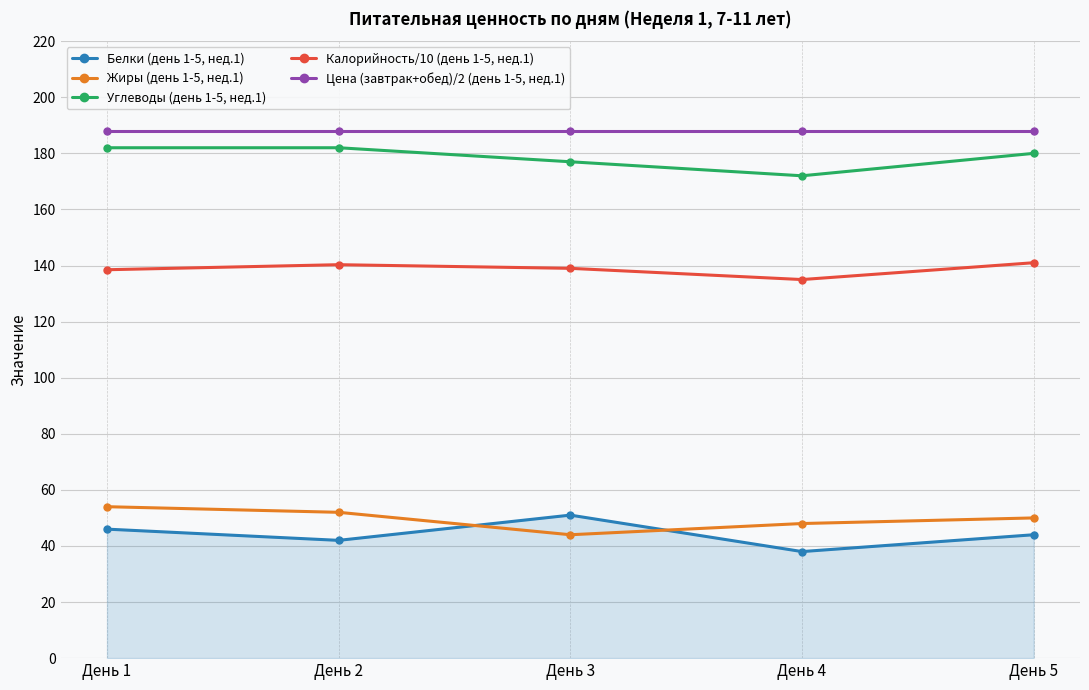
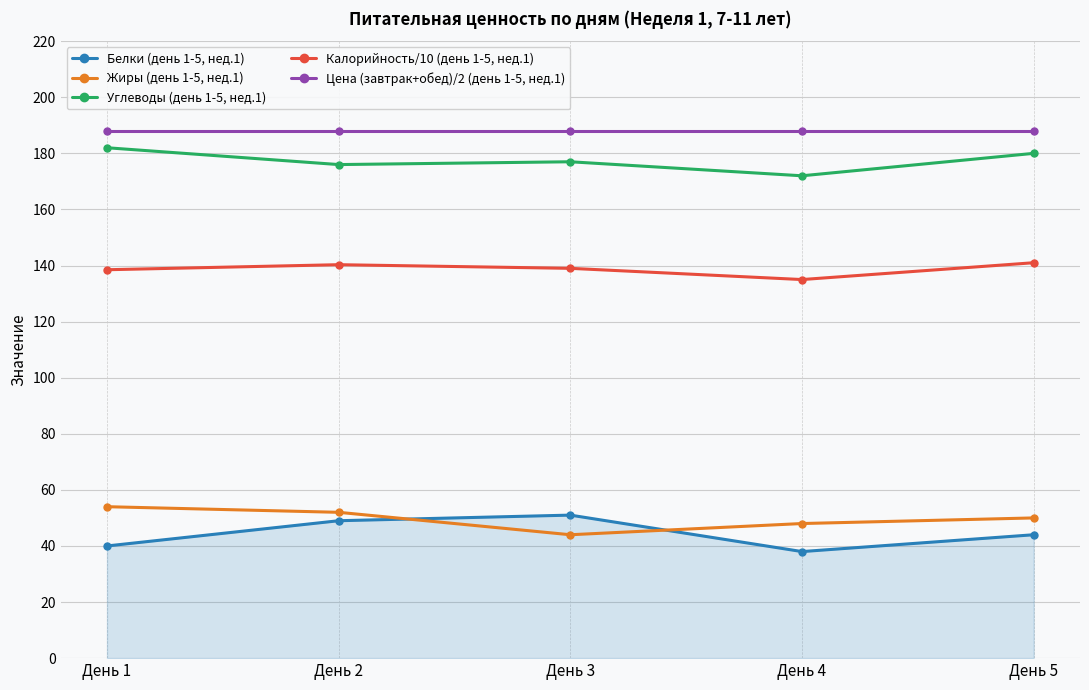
Белки (день 1-5, нед.1), День 1: 46 -> 40
Белки (день 1-5, нед.1), День 2: 42 -> 49
Углеводы (день 1-5, нед.1), День 2: 182 -> 176
